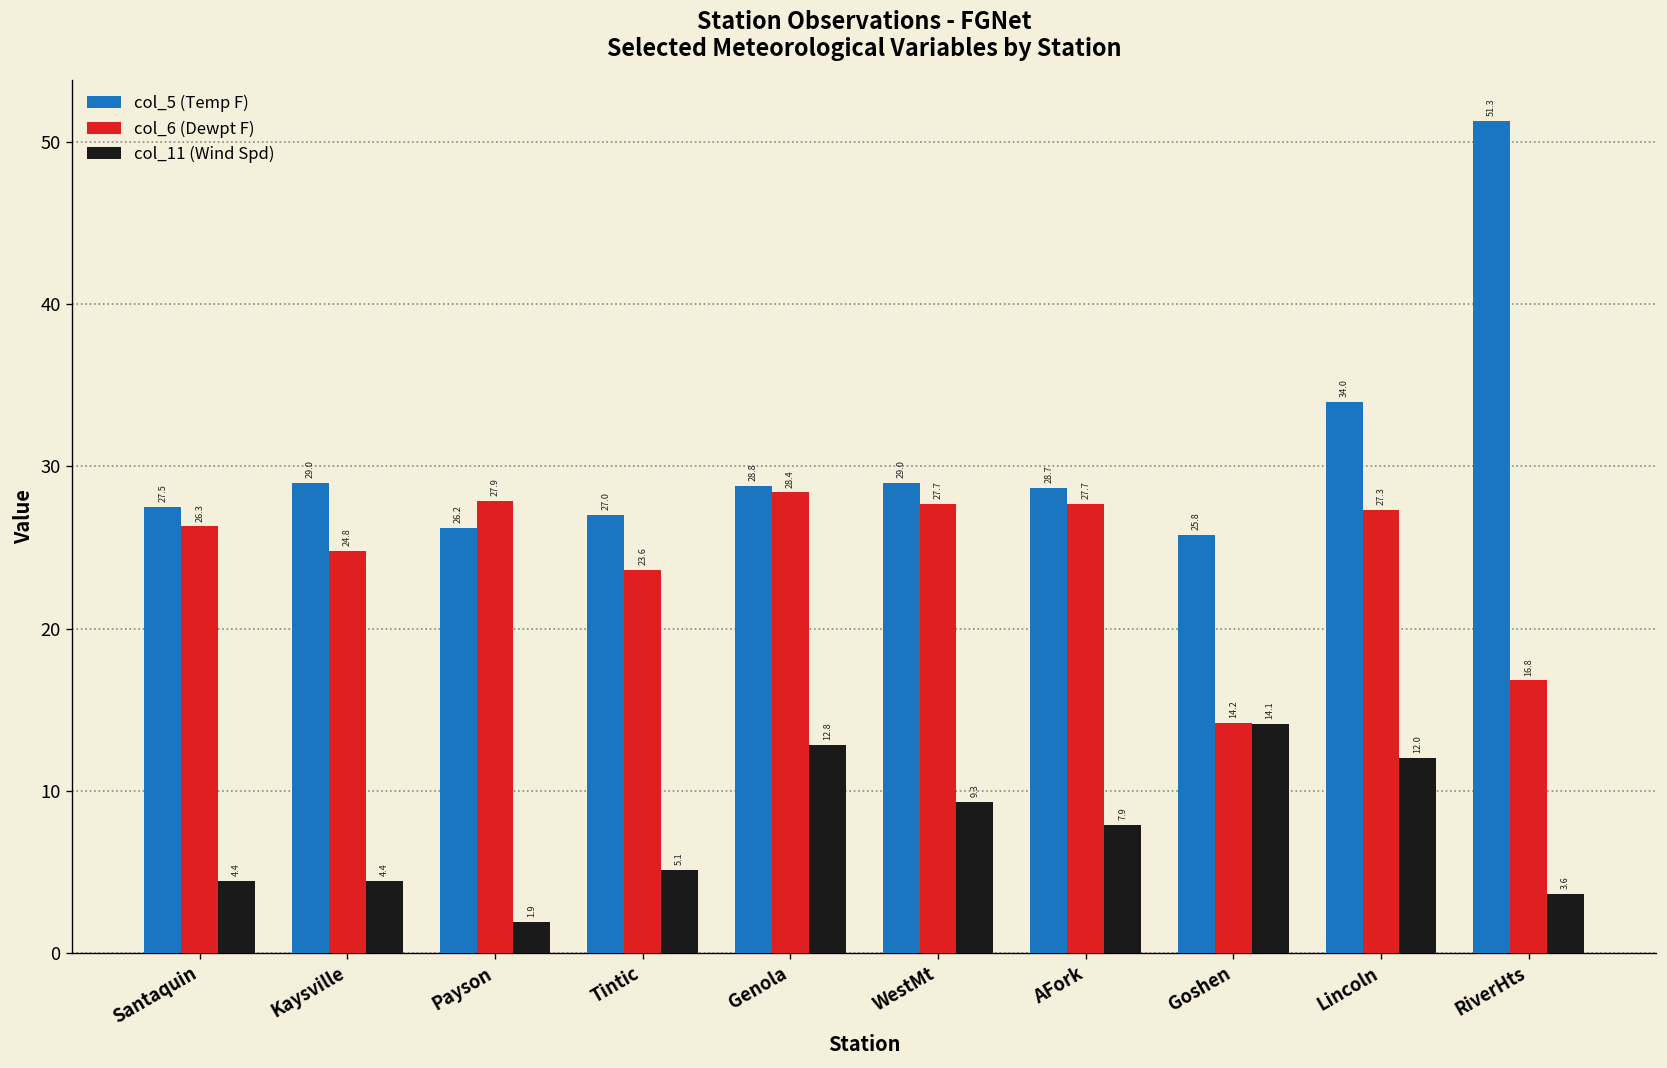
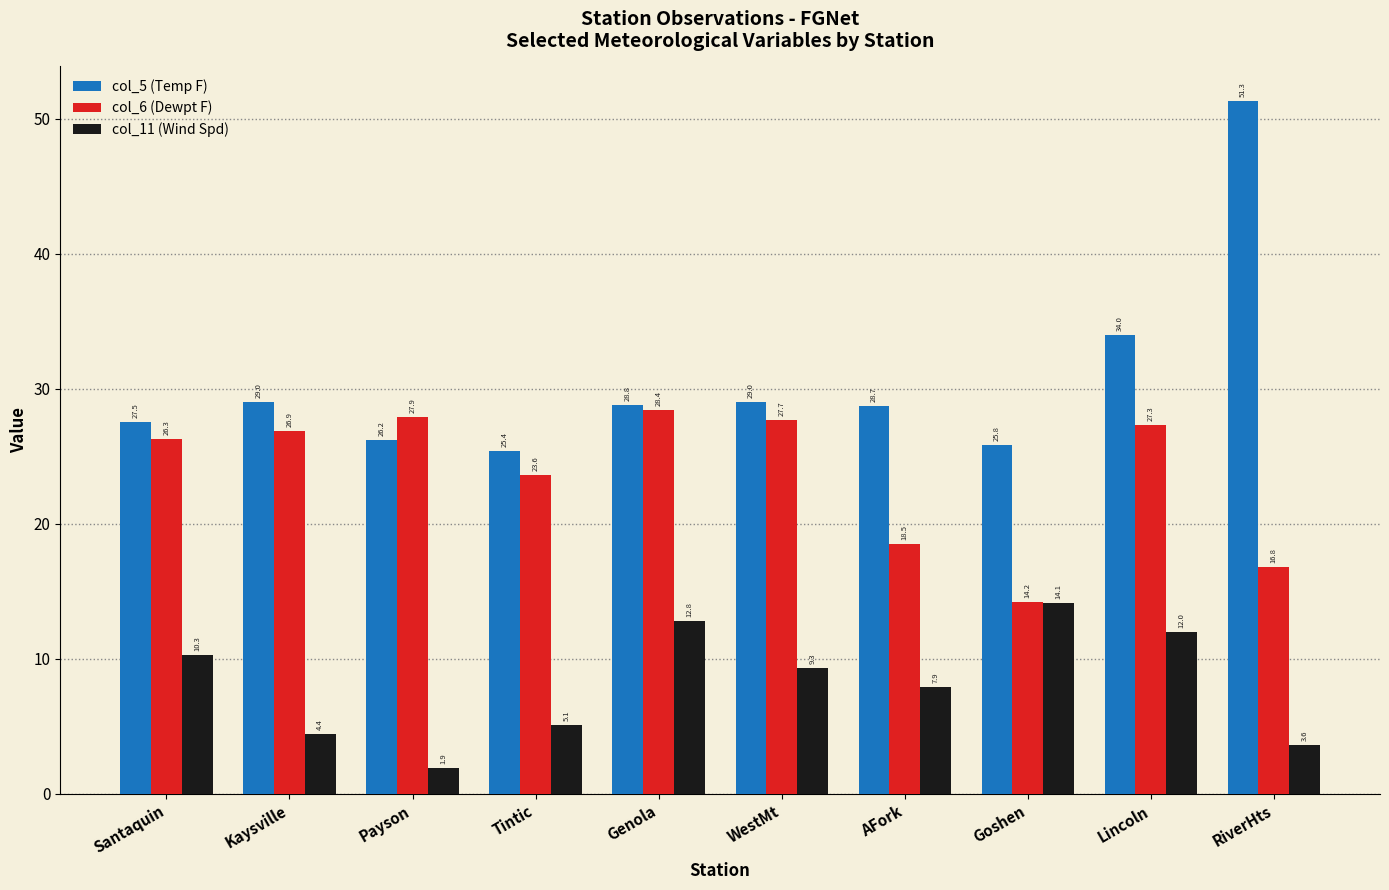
col_11 (Wind Spd), Santaquin: 4.4 -> 10.3
col_6 (Dewpt F), Kaysville: 24.8 -> 26.9
col_5 (Temp F), Tintic: 27.0 -> 25.4
col_6 (Dewpt F), AFork: 27.7 -> 18.5
